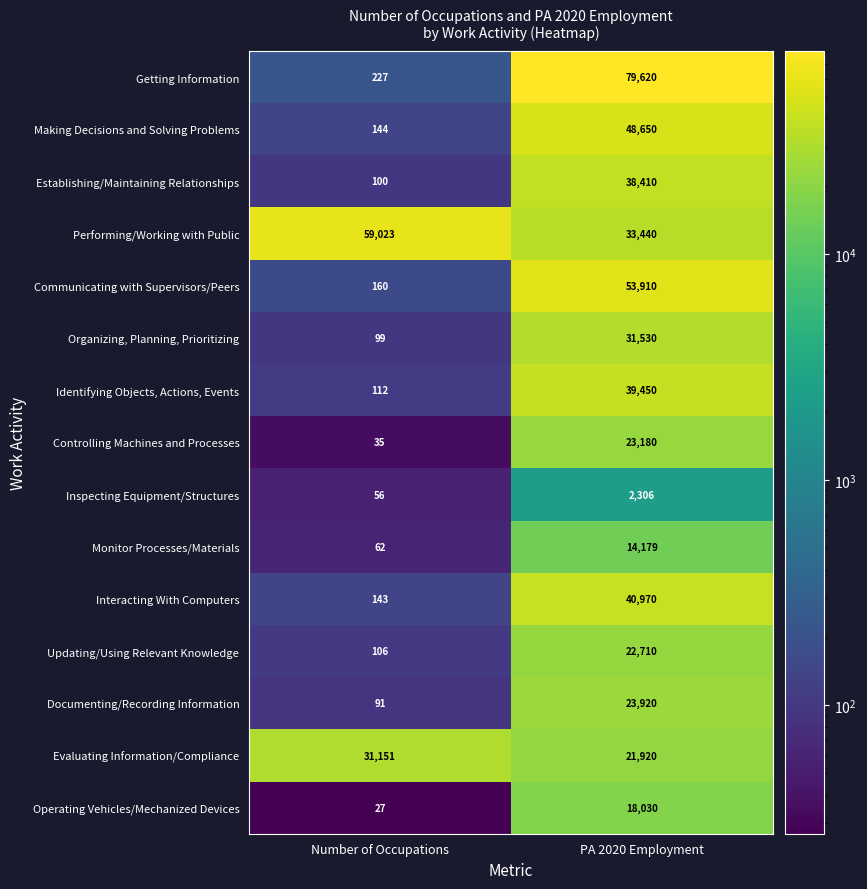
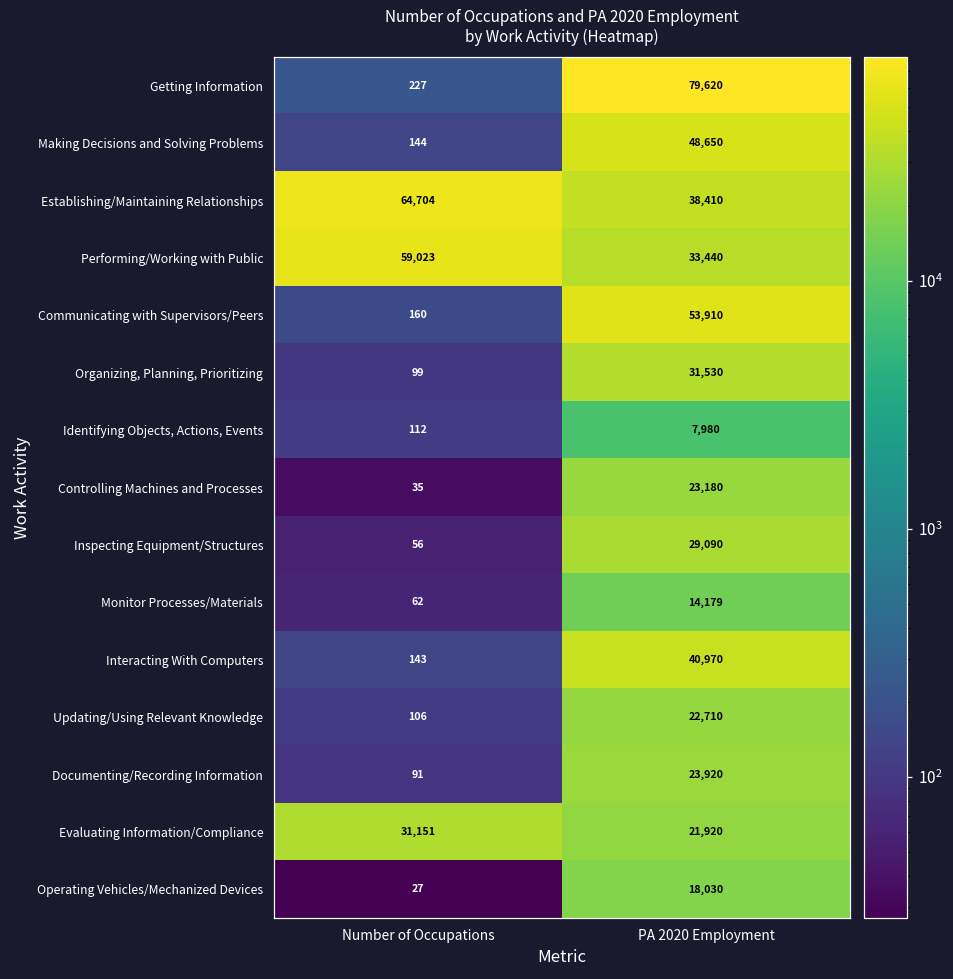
Establishing/Maintaining Relationships, Number of Occupations: 100 -> 64,704
Identifying Objects, Actions, Events, PA 2020 Employment: 39,450 -> 7,980
Inspecting Equipment/Structures, PA 2020 Employment: 2,306 -> 29,090
